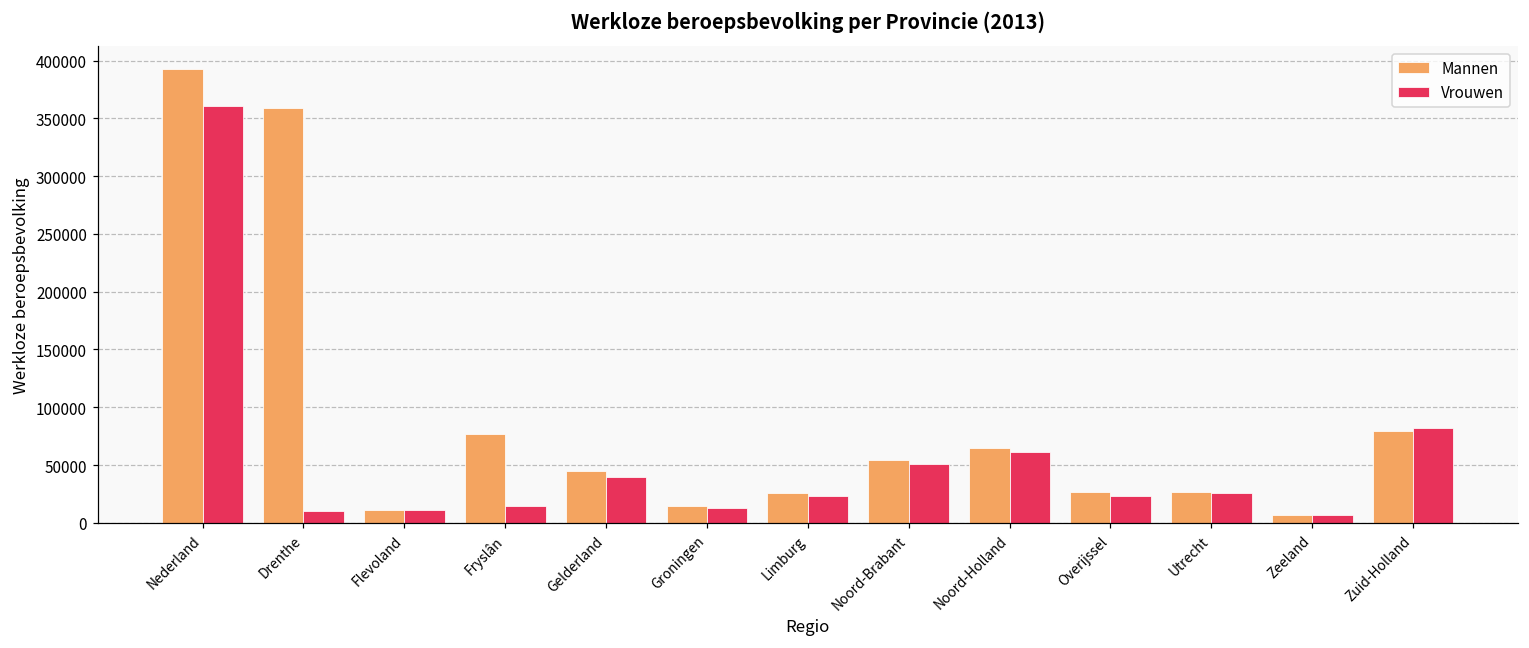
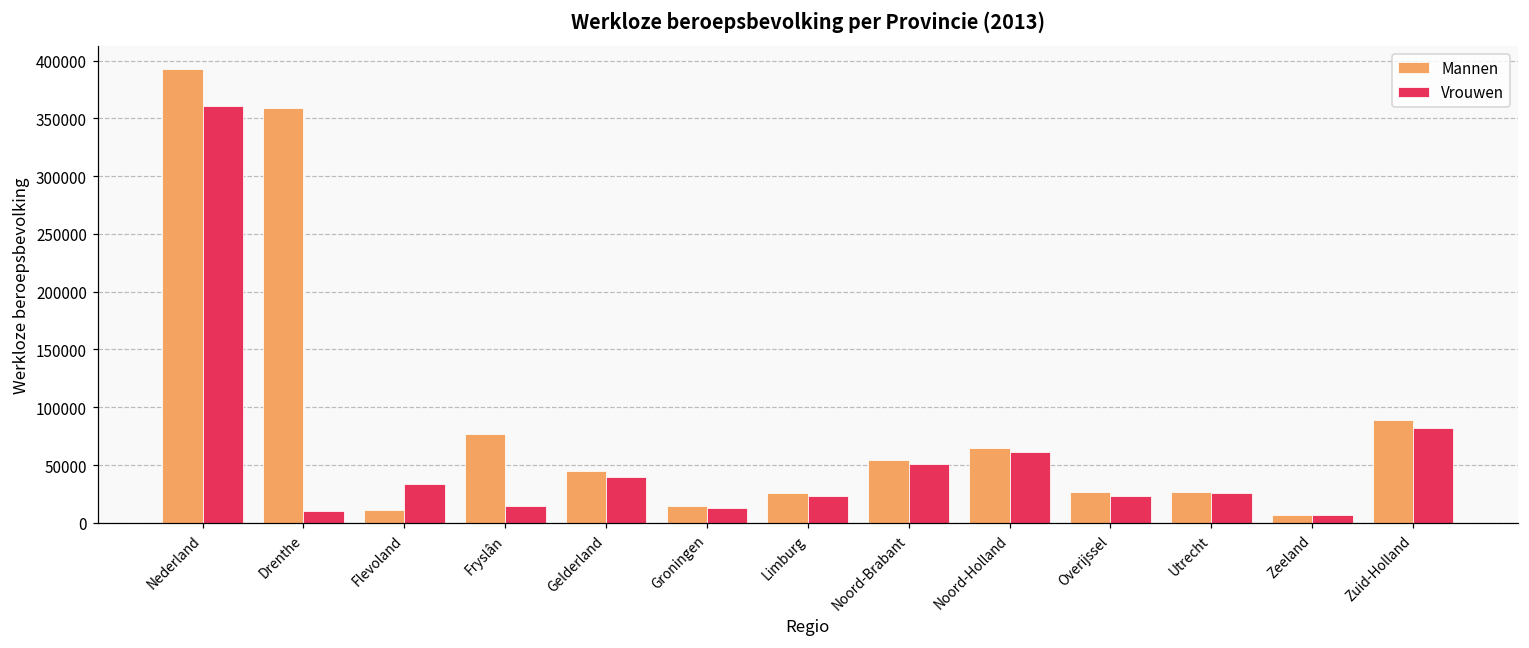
Vrouwen, Flevoland: 11000 -> 34000
Mannen, Zuid-Holland: 80000 -> 89000
